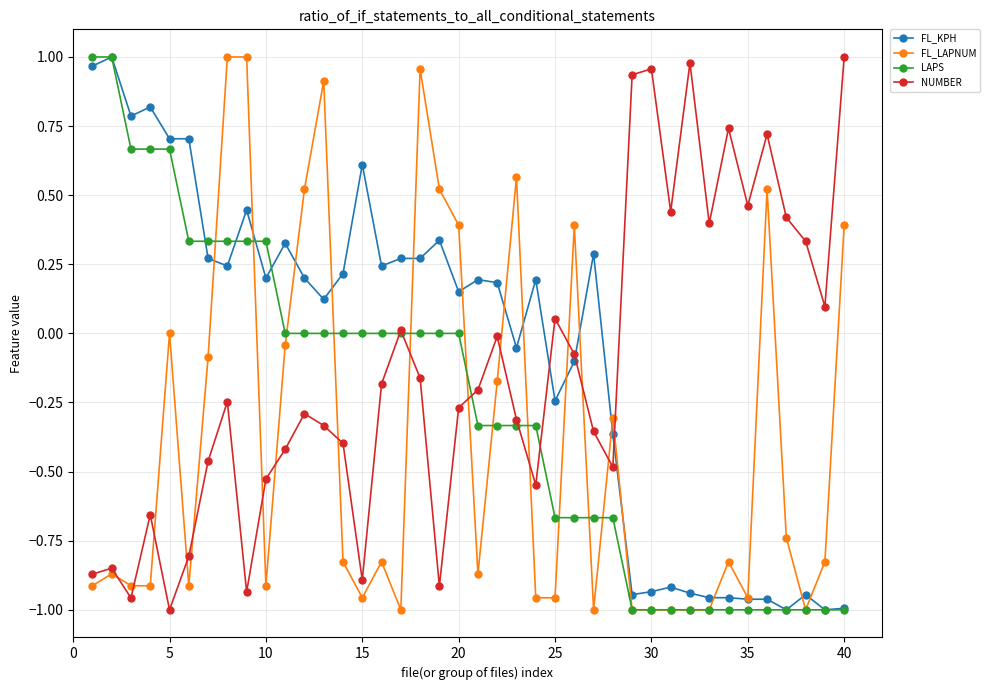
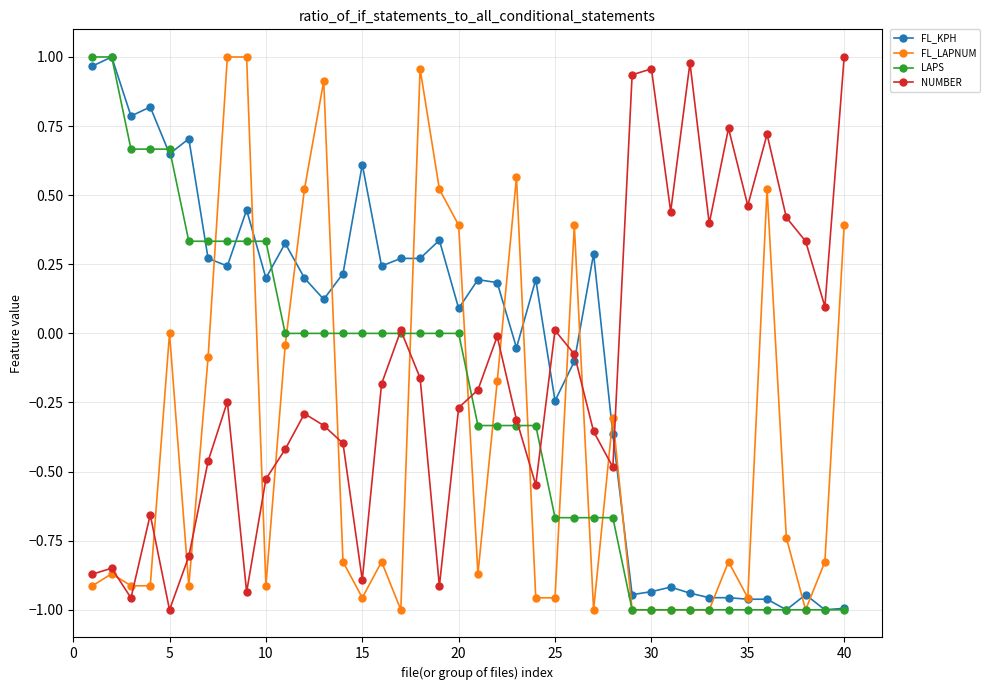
FL_KPH, 5: 0.70 -> 0.65
FL_KPH, 20: 0.15 -> 0.09
NUMBER, 25: 0.05 -> 0.01
